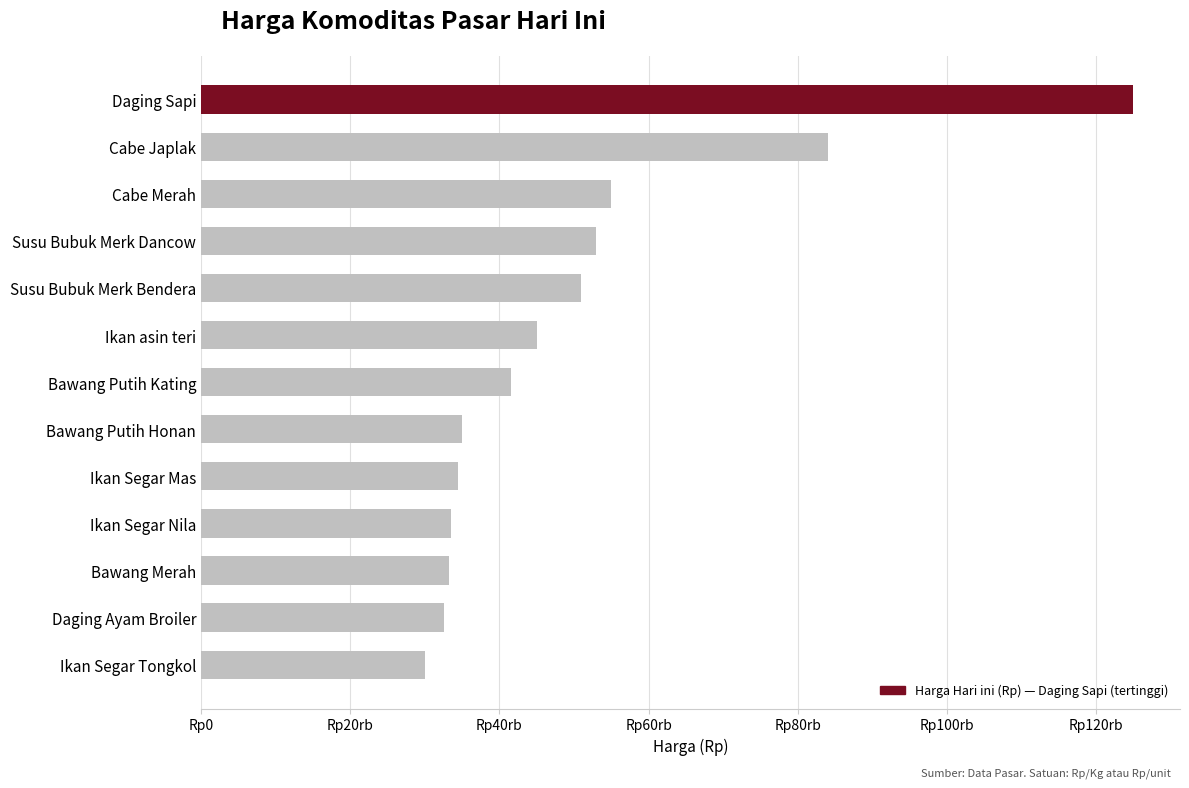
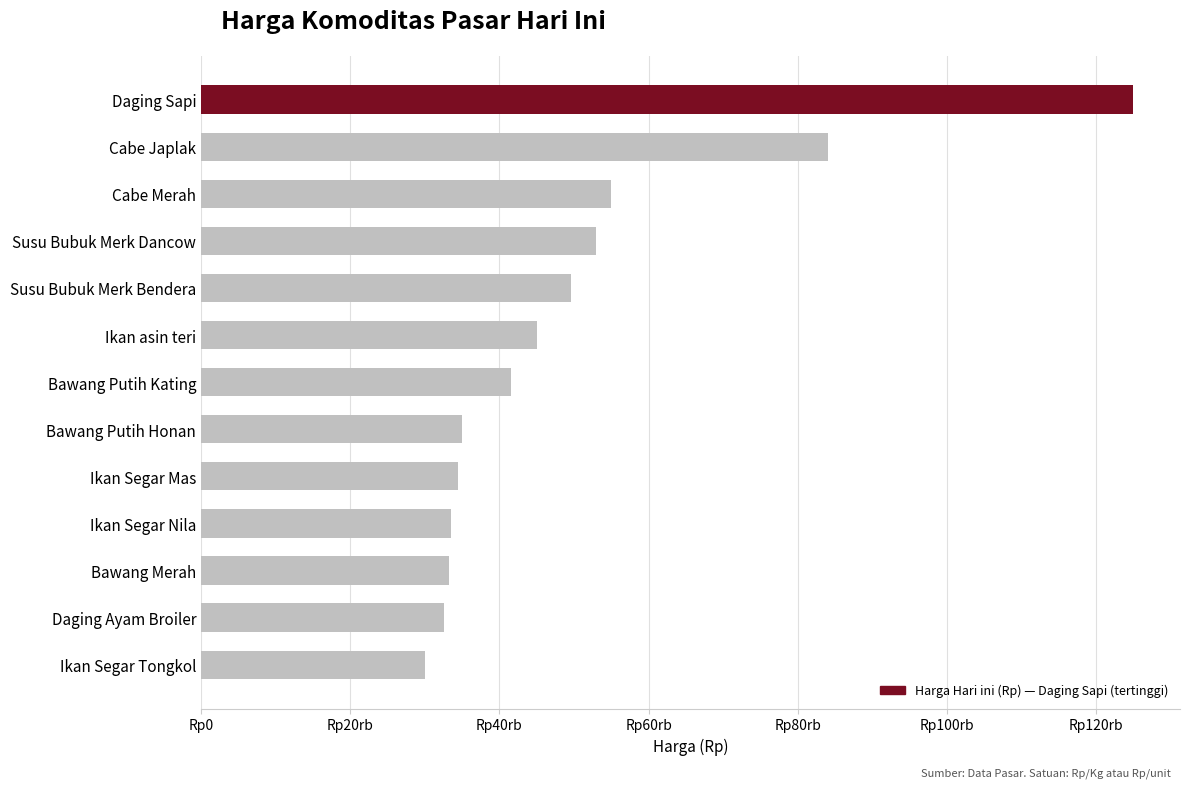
Susu Bubuk Merk Bendera: Rp51rb -> Rp50rb
